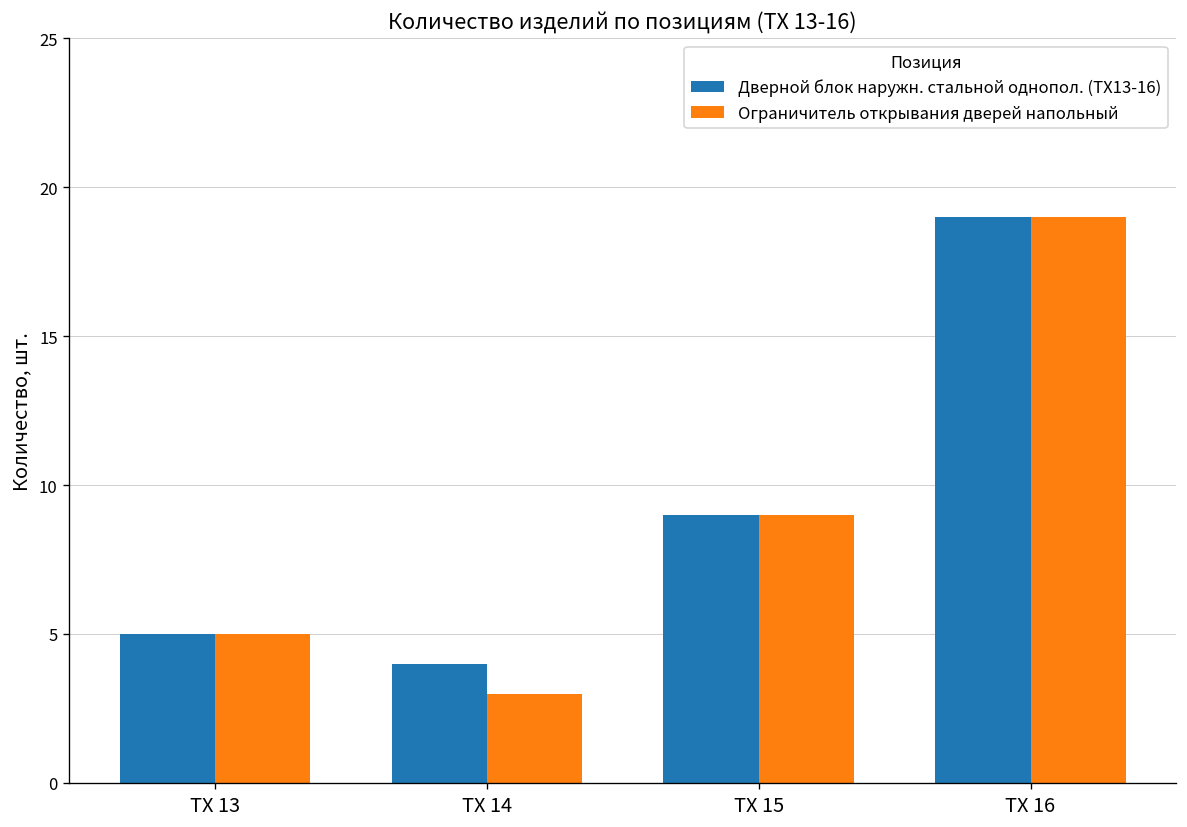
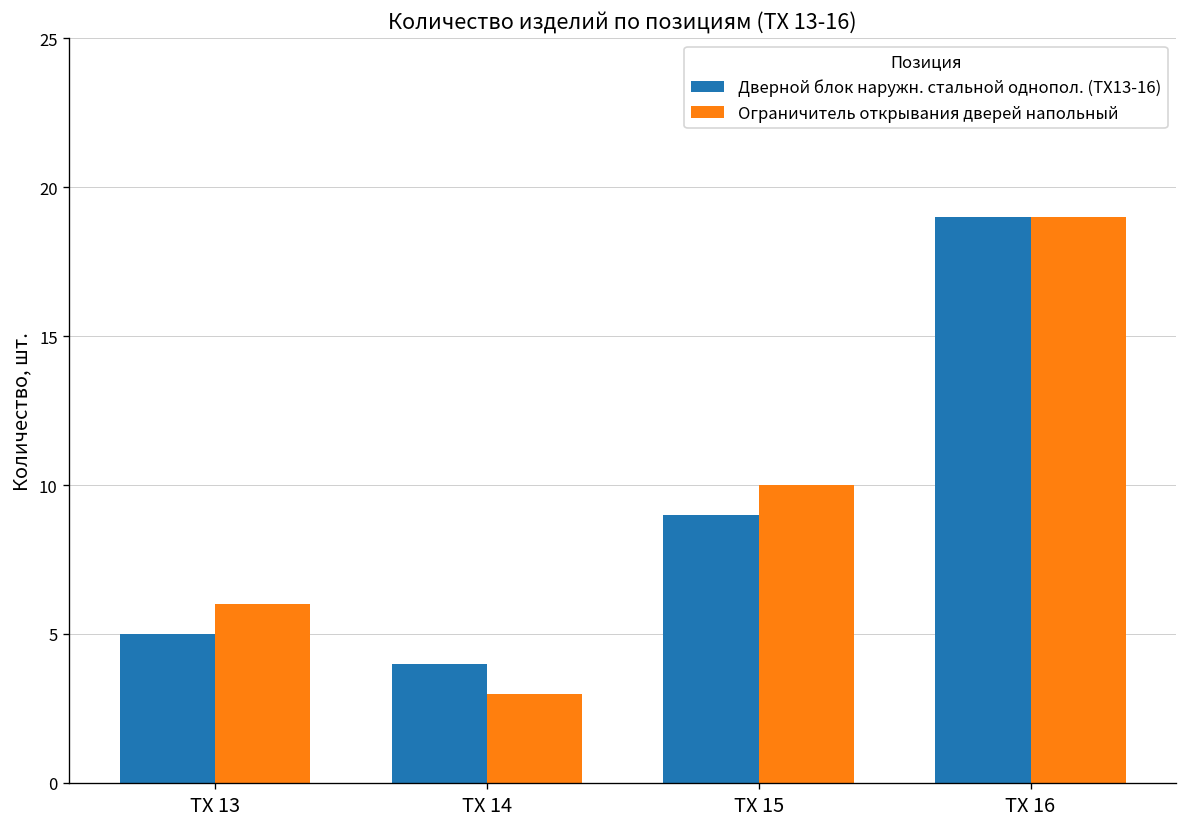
Ограничитель открывания дверей напольный, ТХ 13: 5 -> 6
Ограничитель открывания дверей напольный, ТХ 15: 9 -> 10
